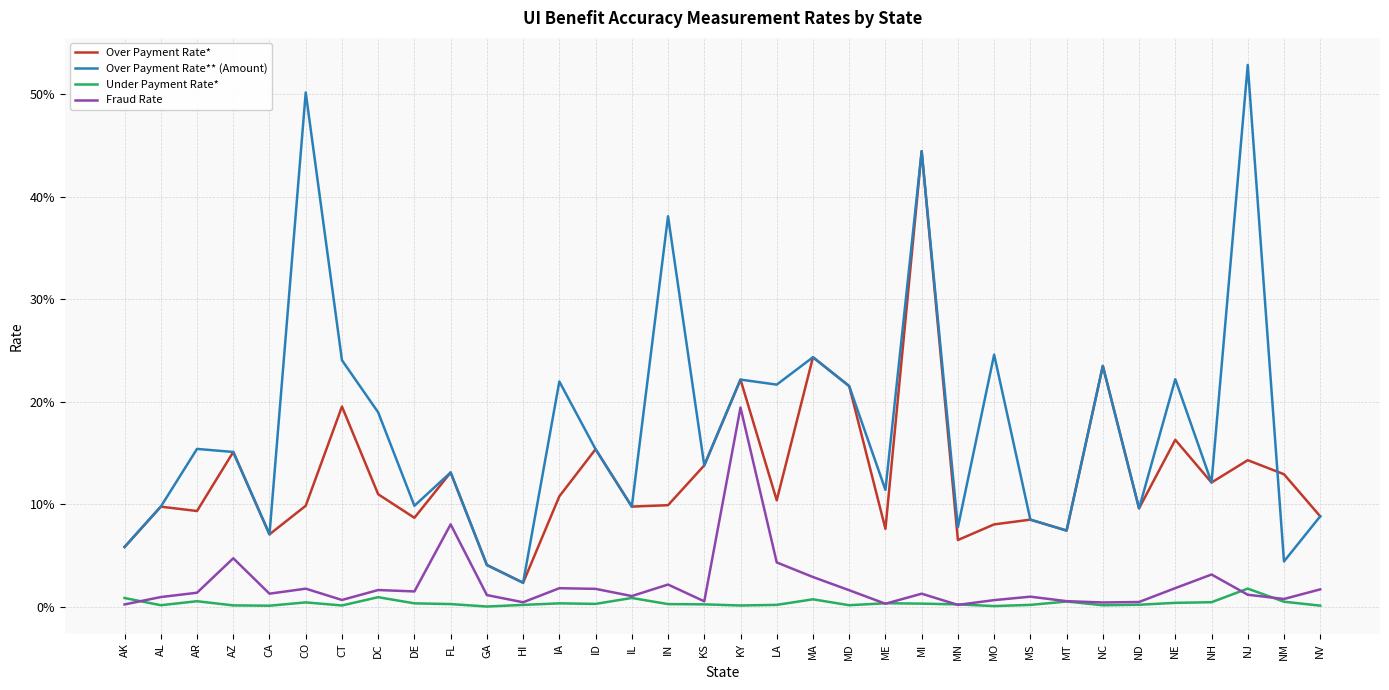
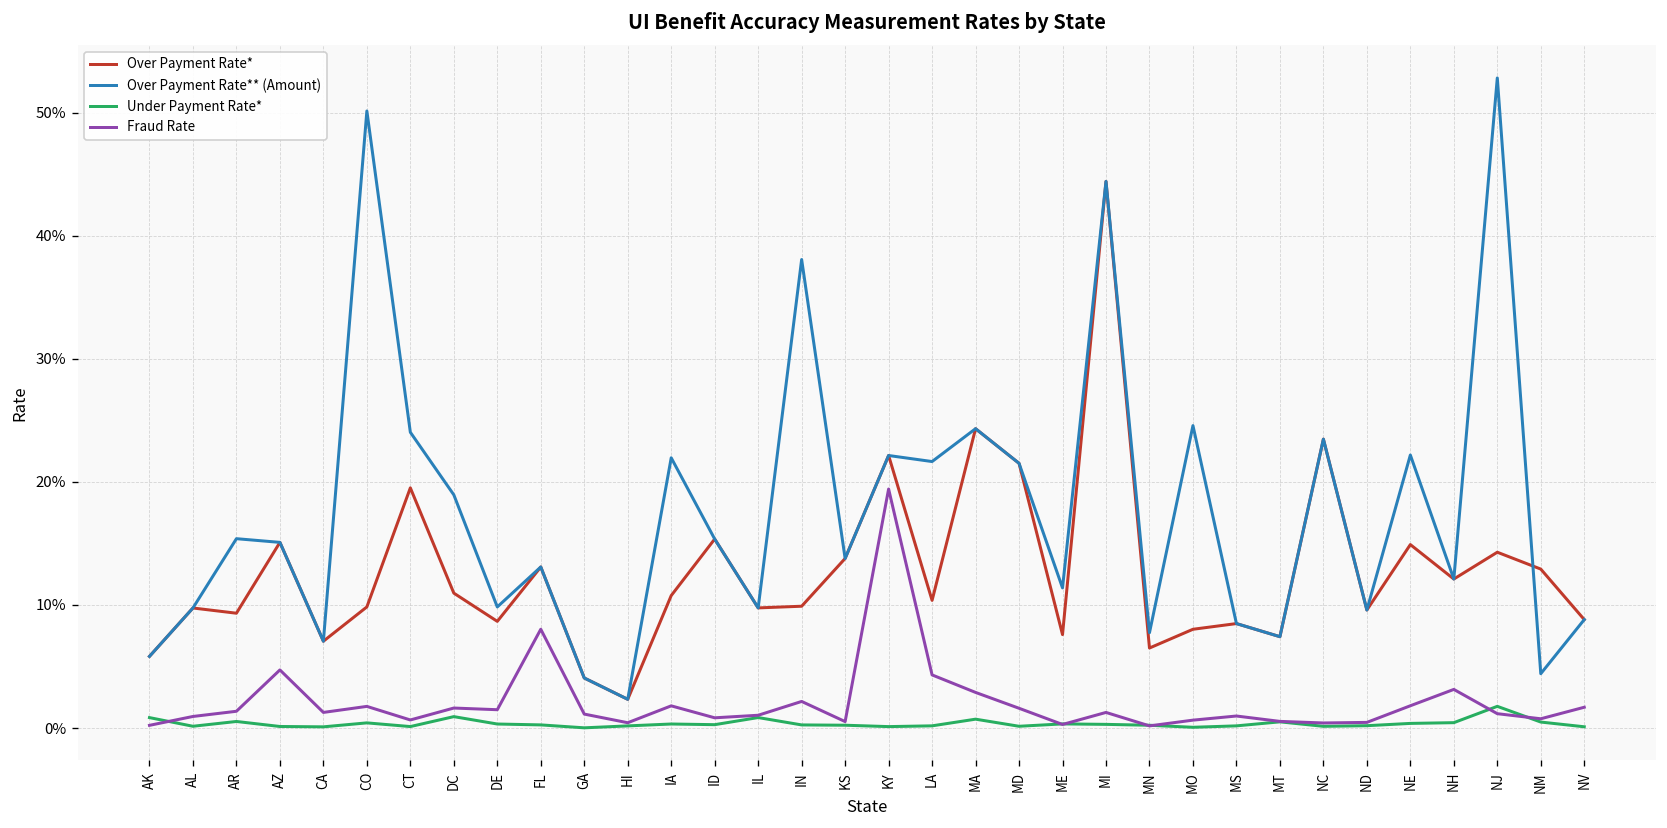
Fraud Rate, ID: 1.7% -> 0.8%
Over Payment Rate*, NE: 16.3% -> 14.9%
